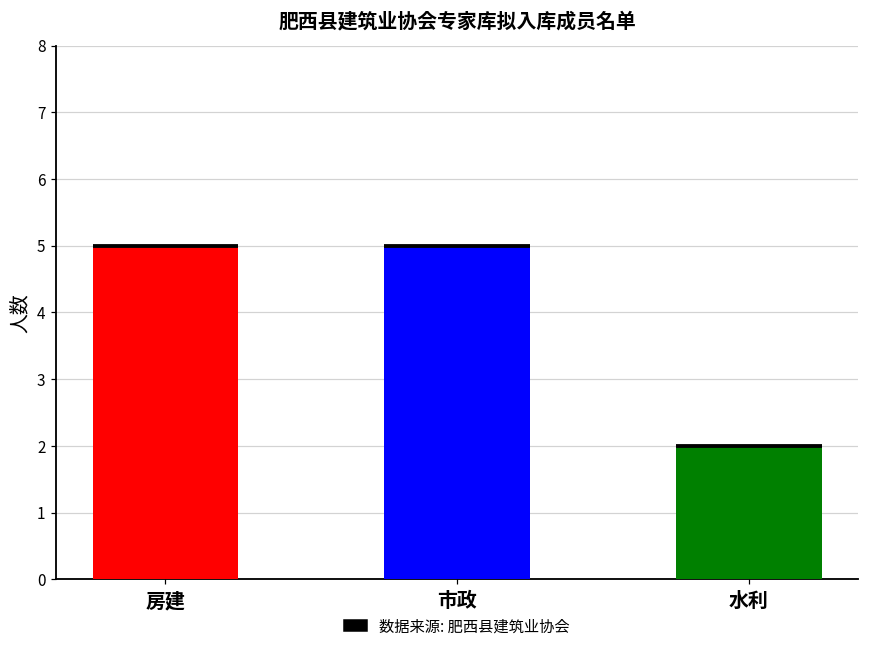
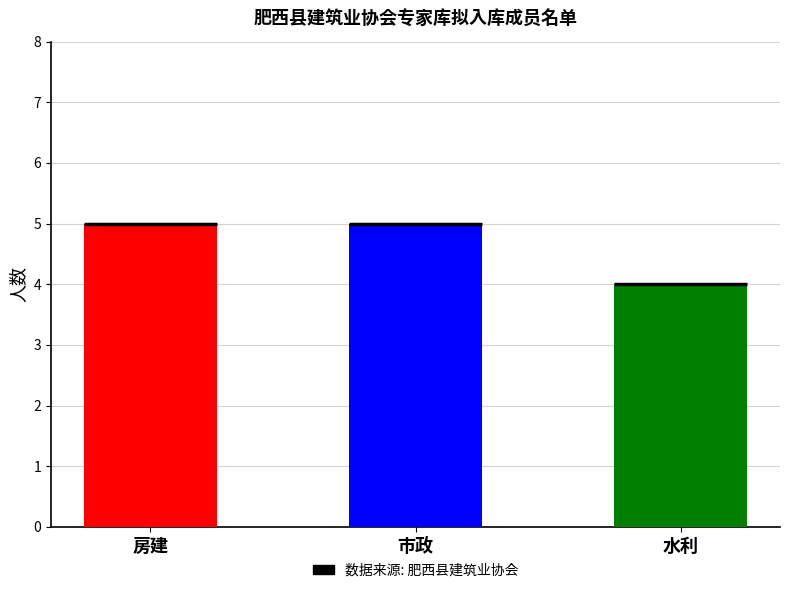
水利: 2 -> 4
